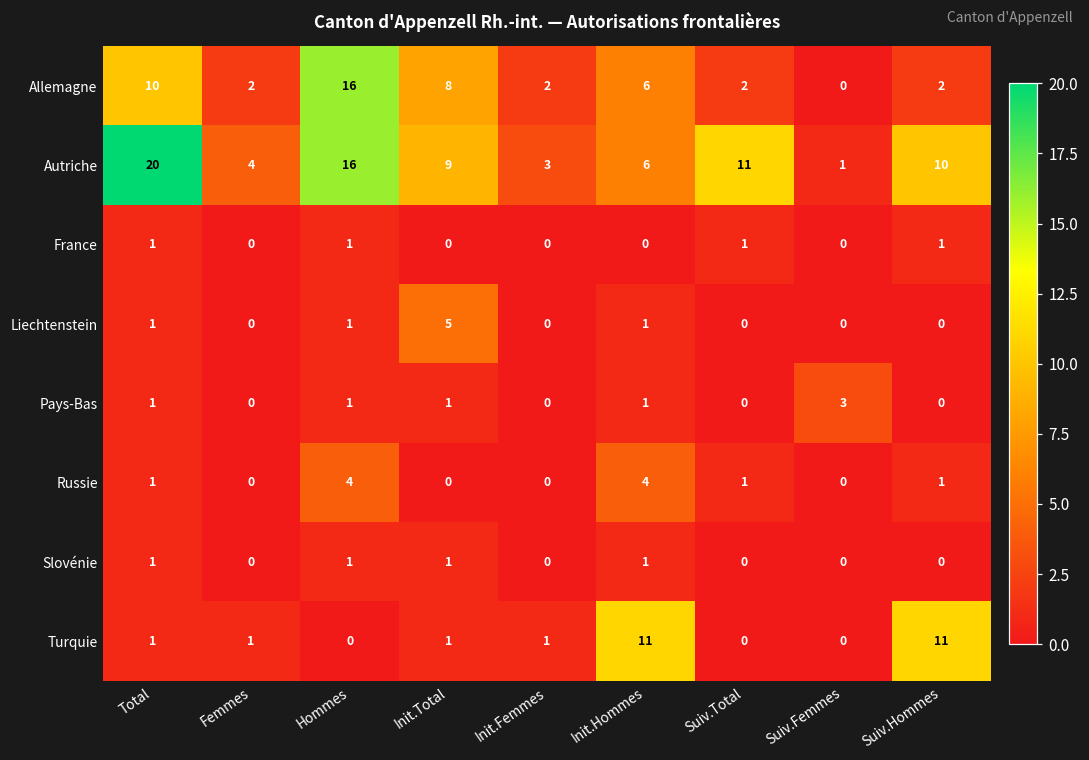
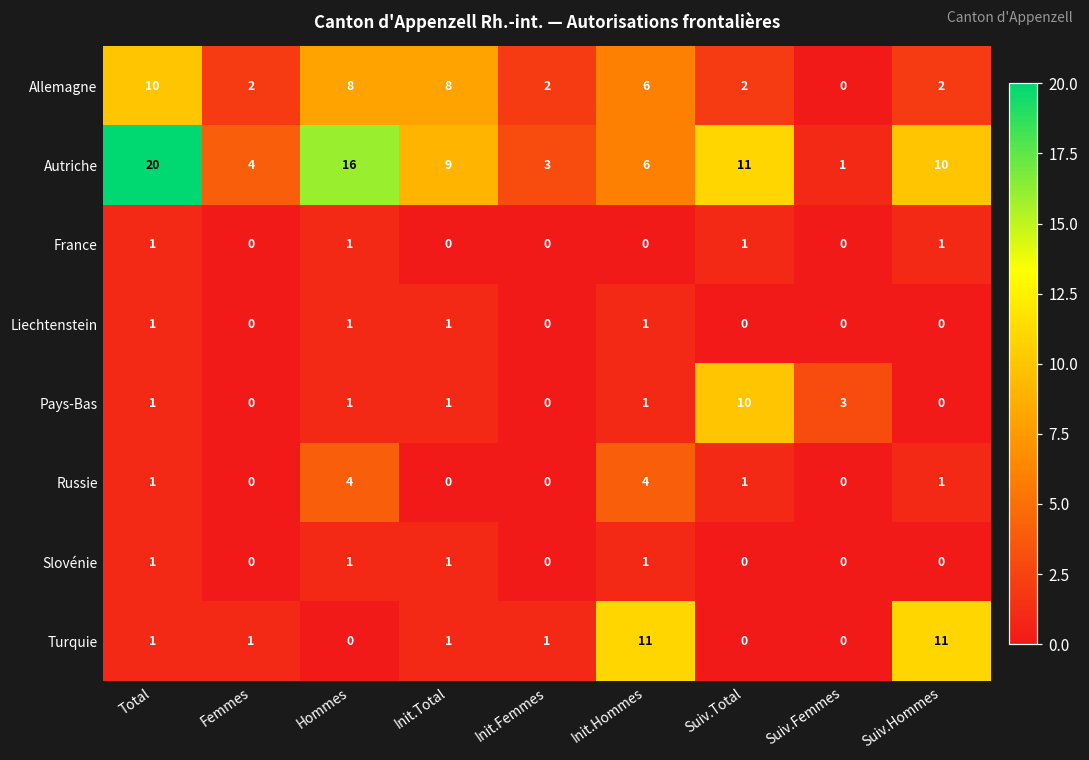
Allemagne, Hommes: 16 -> 8
Liechtenstein, Init.Total: 5 -> 1
Pays-Bas, Suiv.Total: 0 -> 10
